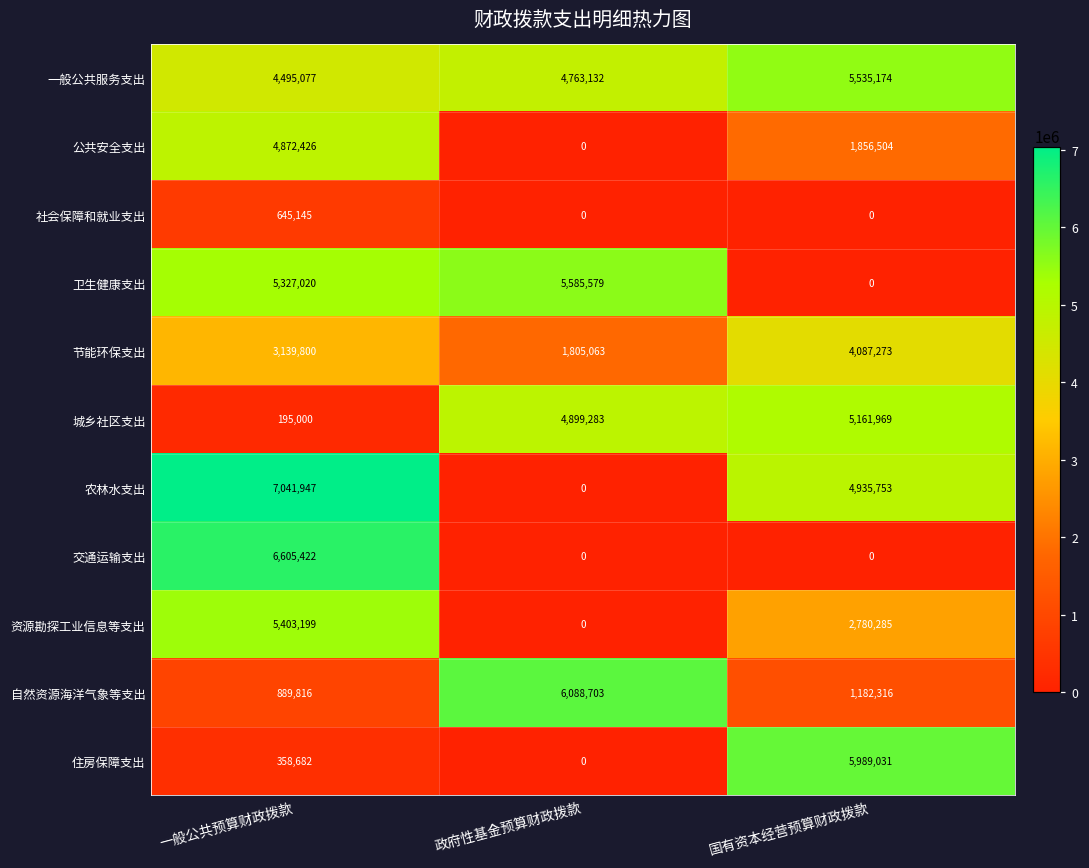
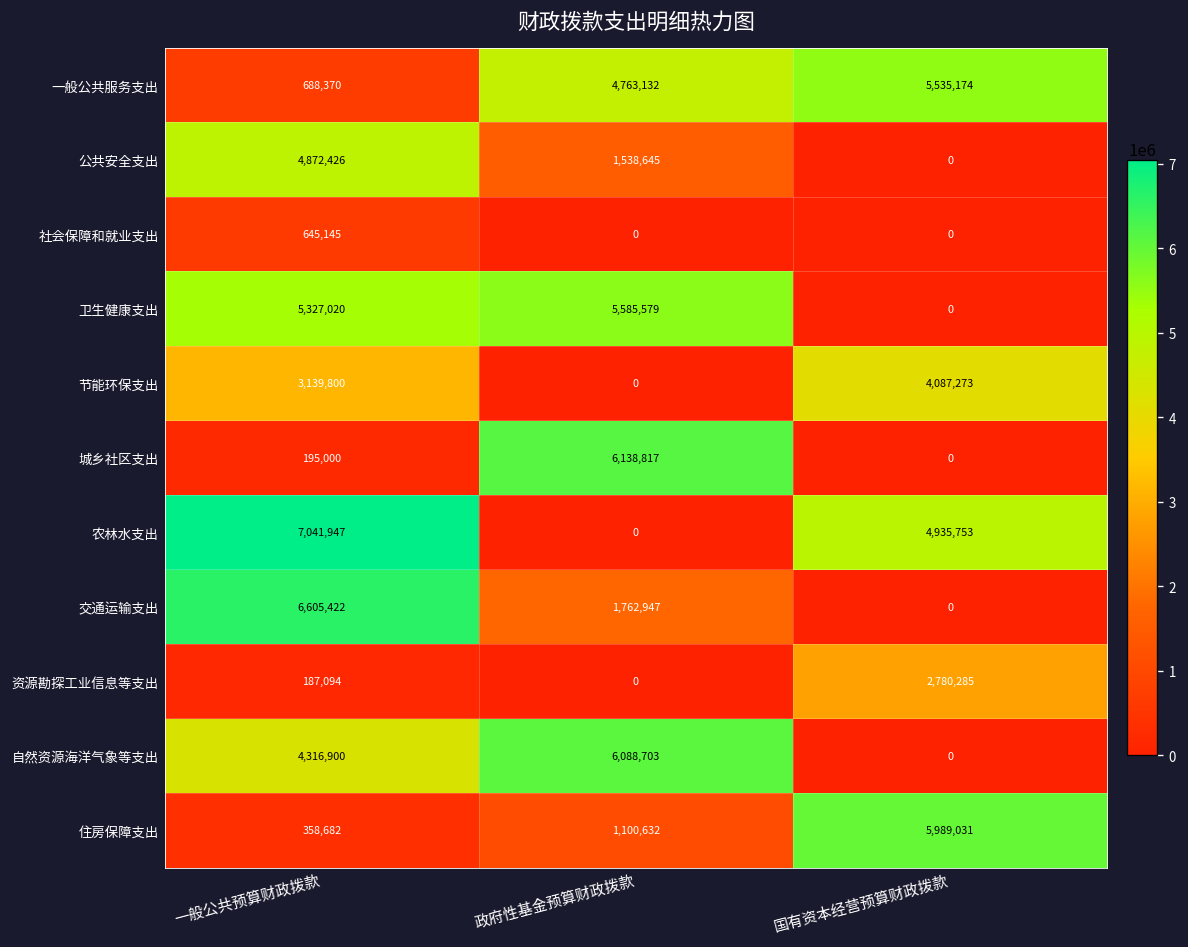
一般公共服务支出, 一般公共预算财政拨款: 4,495,077 -> 688,370
公共安全支出, 政府性基金预算财政拨款: 0 -> 1,538,645
公共安全支出, 国有资本经营预算财政拨款: 1,856,504 -> 0
节能环保支出, 政府性基金预算财政拨款: 1,805,063 -> 0
城乡社区支出, 政府性基金预算财政拨款: 4,899,283 -> 6,138,817
城乡社区支出, 国有资本经营预算财政拨款: 5,161,969 -> 0
交通运输支出, 政府性基金预算财政拨款: 0 -> 1,762,947
资源勘探工业信息等支出, 一般公共预算财政拨款: 5,403,199 -> 187,094
自然资源海洋气象等支出, 一般公共预算财政拨款: 889,816 -> 4,316,900
自然资源海洋气象等支出, 国有资本经营预算财政拨款: 1,182,316 -> 0
住房保障支出, 政府性基金预算财政拨款: 0 -> 1,100,632
